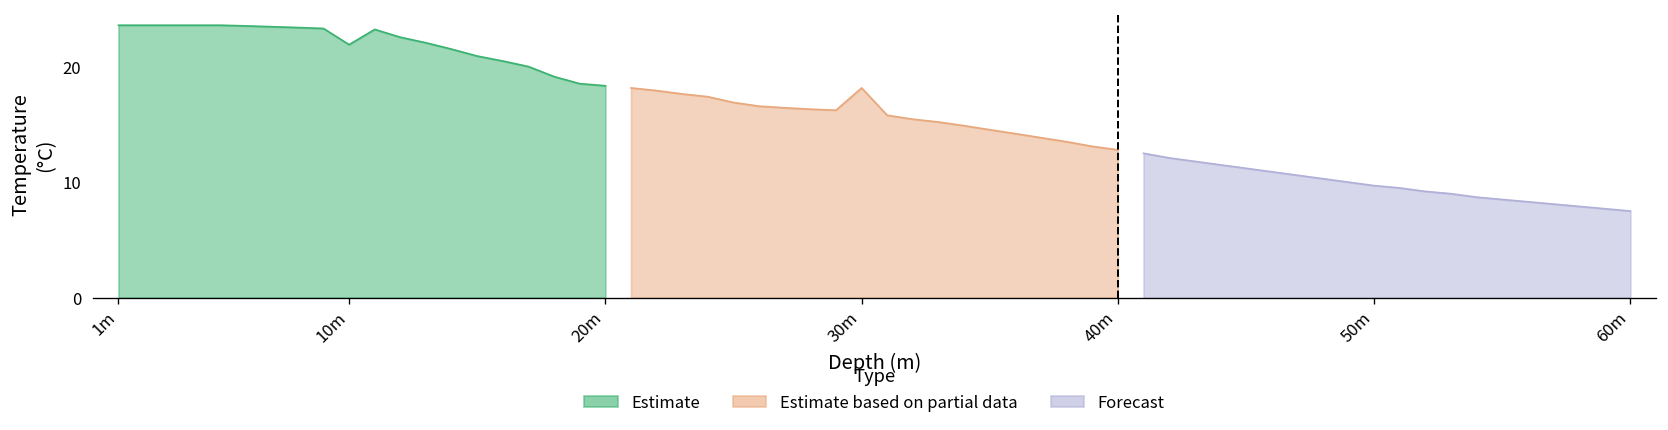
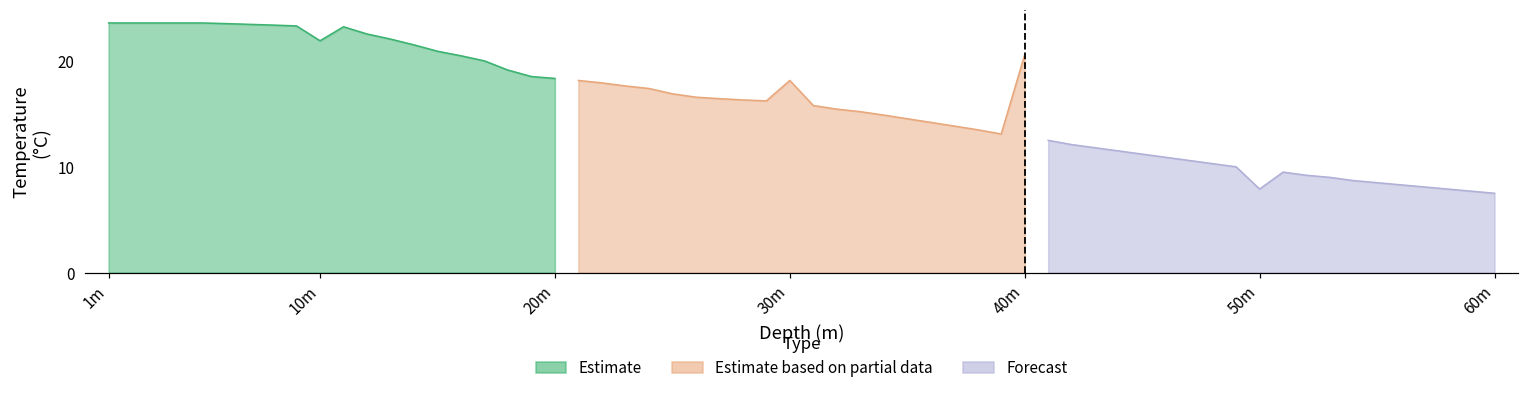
Estimate based on partial data, 40m: 13 -> 21
Forecast, 50m: 10 -> 8
